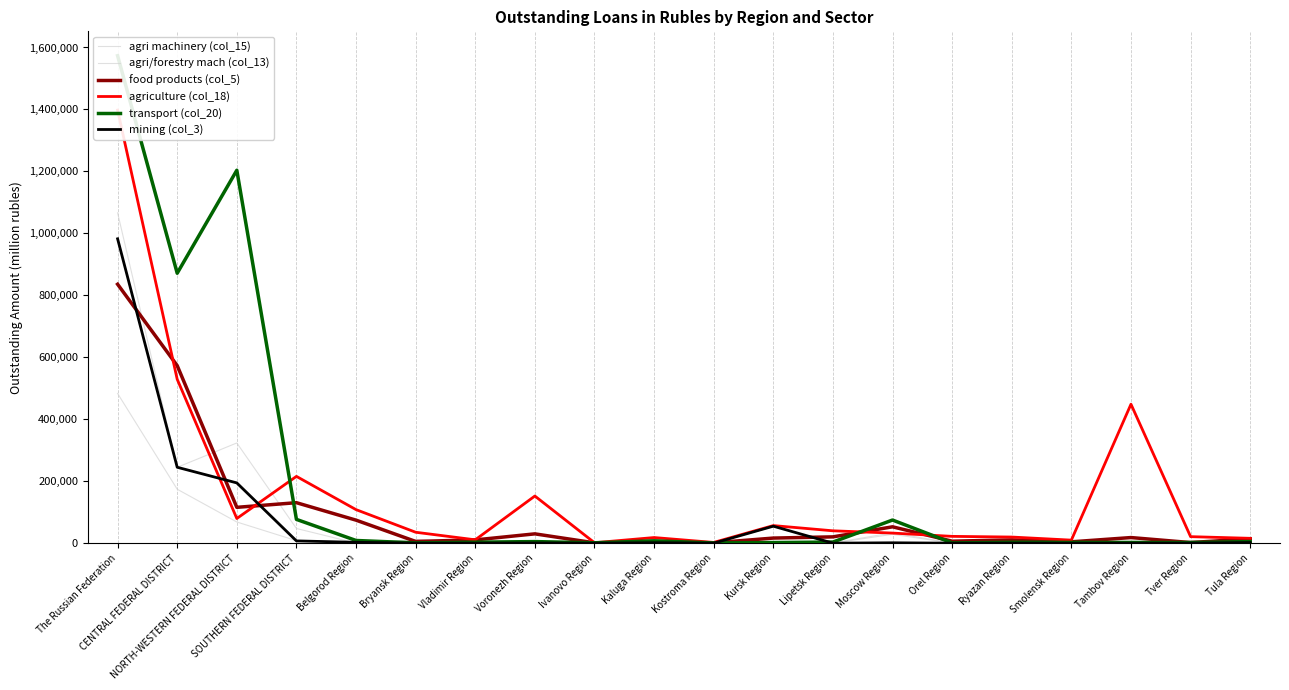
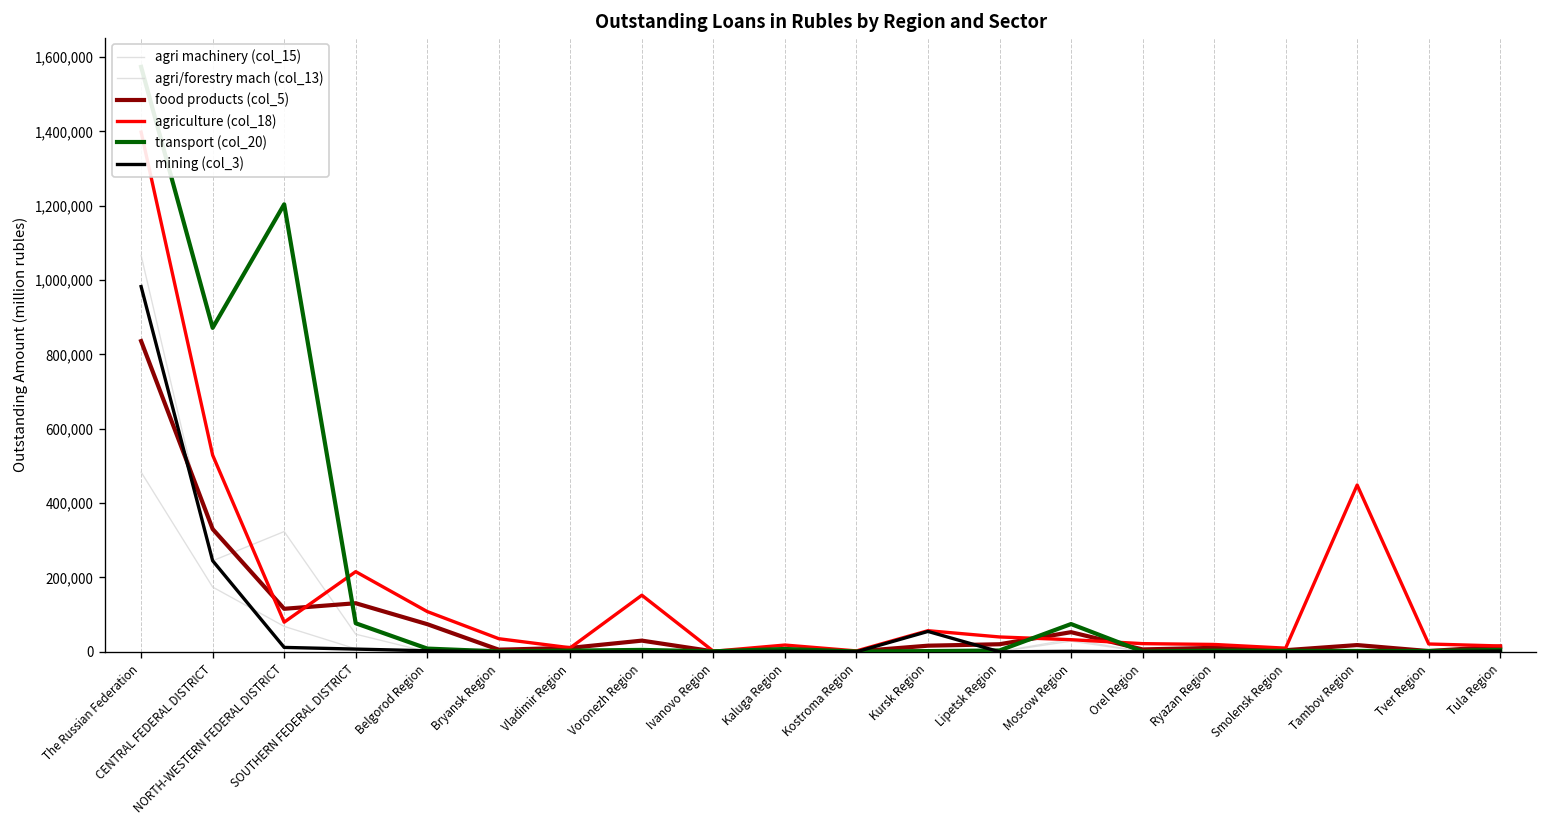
food products (col_5), CENTRAL FEDERAL DISTRICT: 570,000 -> 330,000
mining (col_3), NORTH-WESTERN FEDERAL DISTRICT: 190,000 -> 10,000
